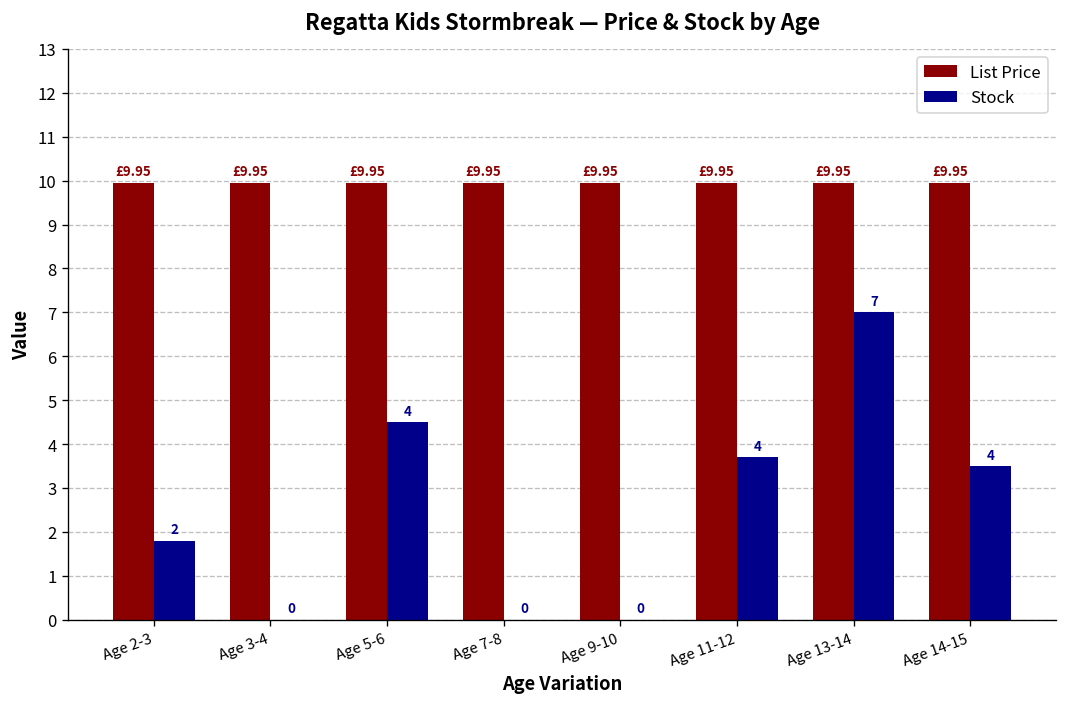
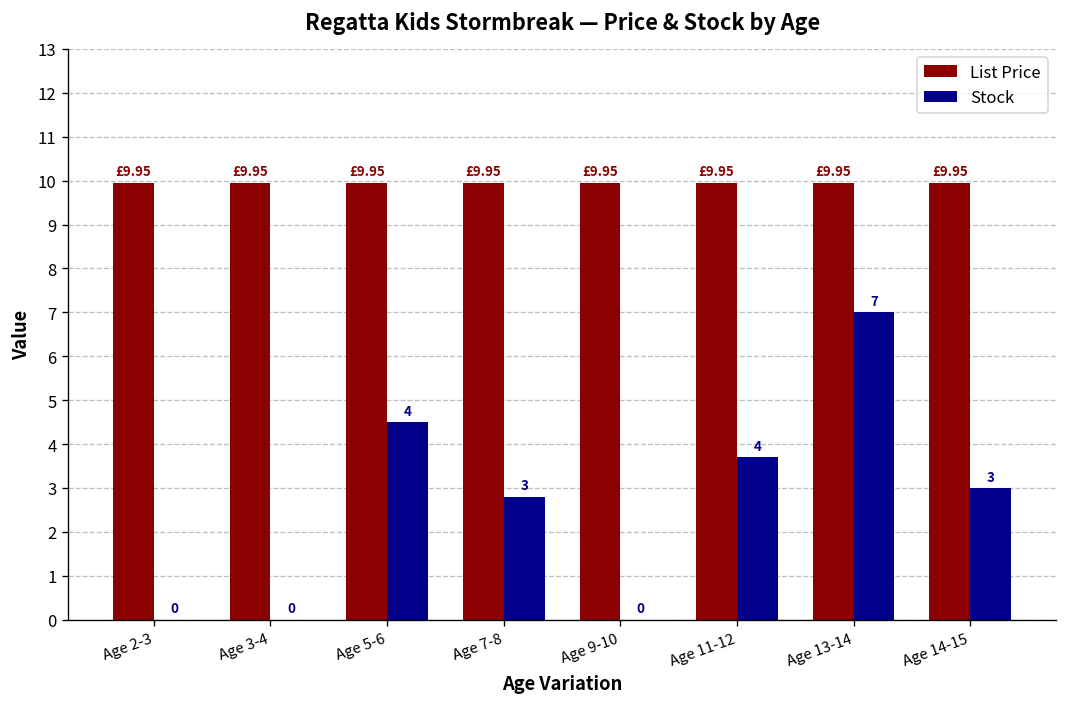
Stock, Age 2-3: 2 -> 0
Stock, Age 7-8: 0 -> 3
Stock, Age 14-15: 4 -> 3
